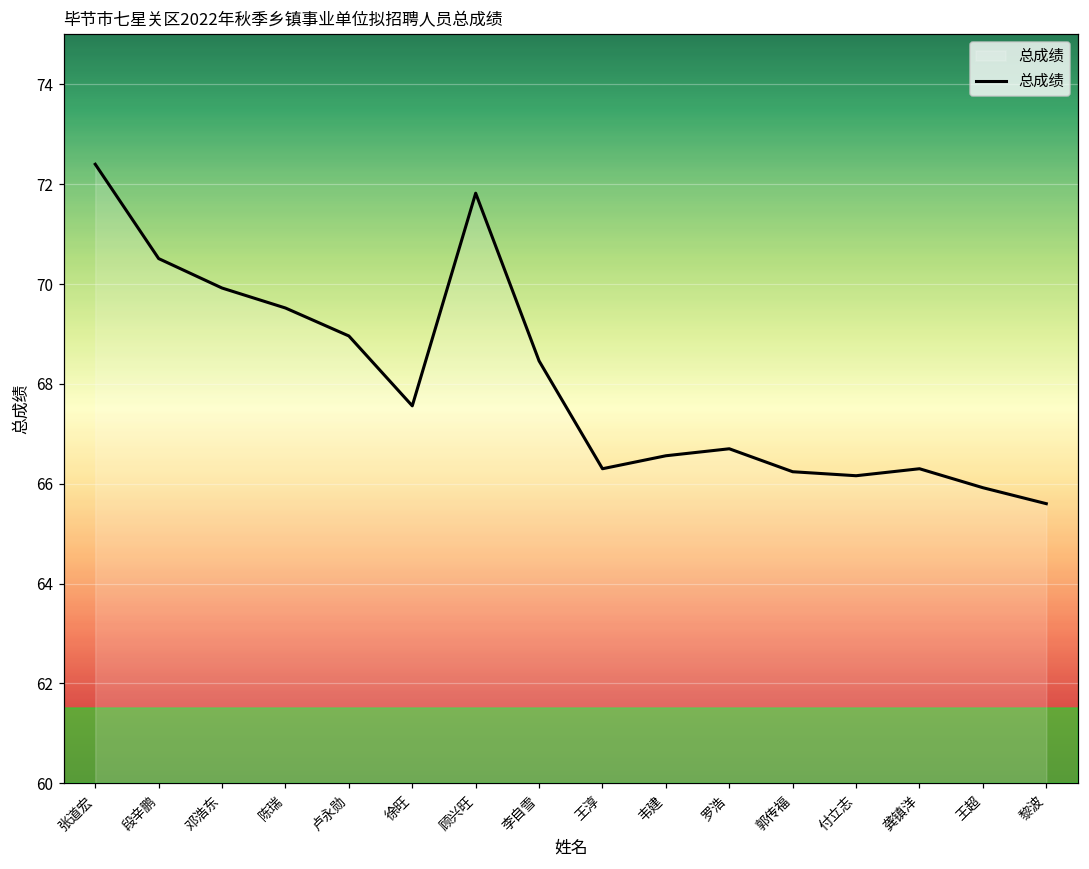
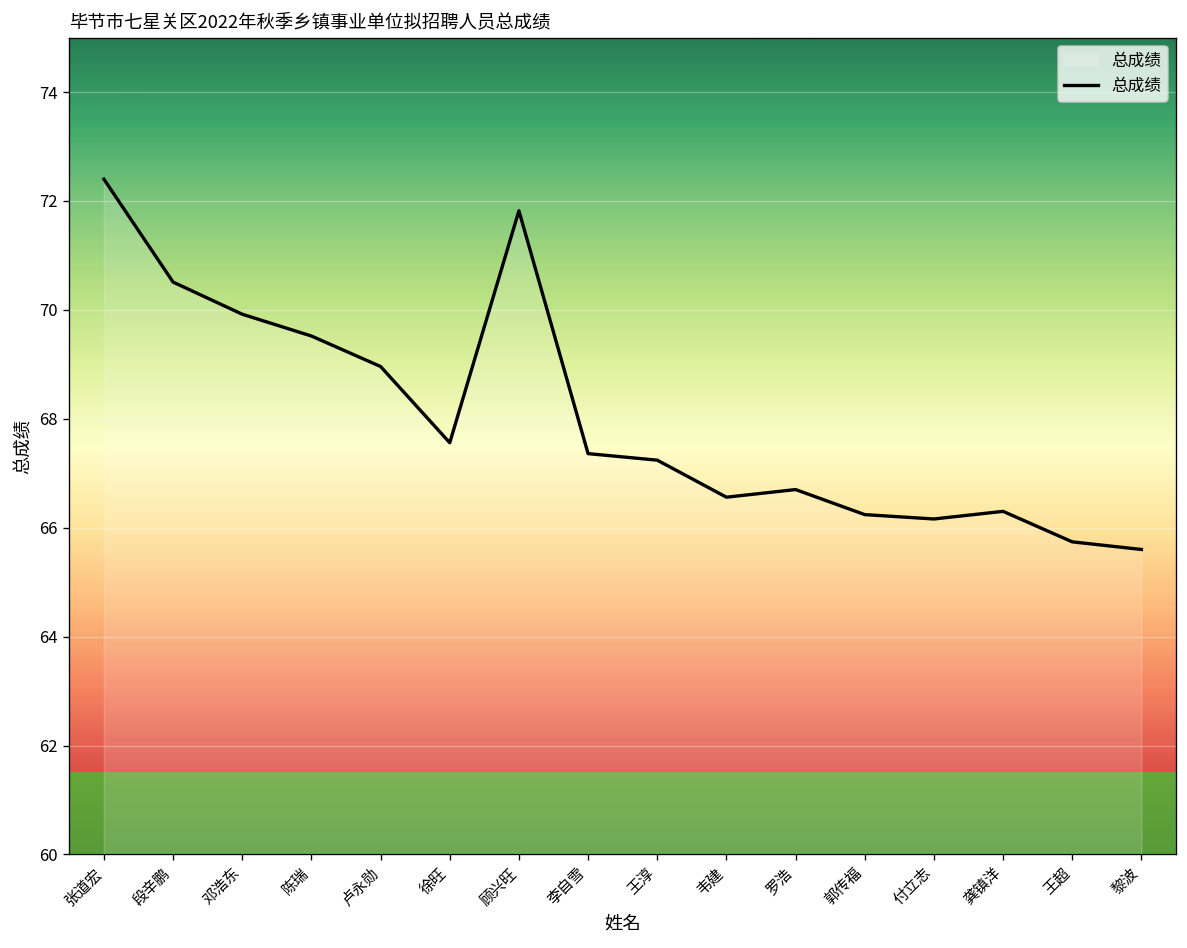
李自雪: 68.5 -> 67.4
王淳: 66.3 -> 67.2
王超: 65.9 -> 65.7
